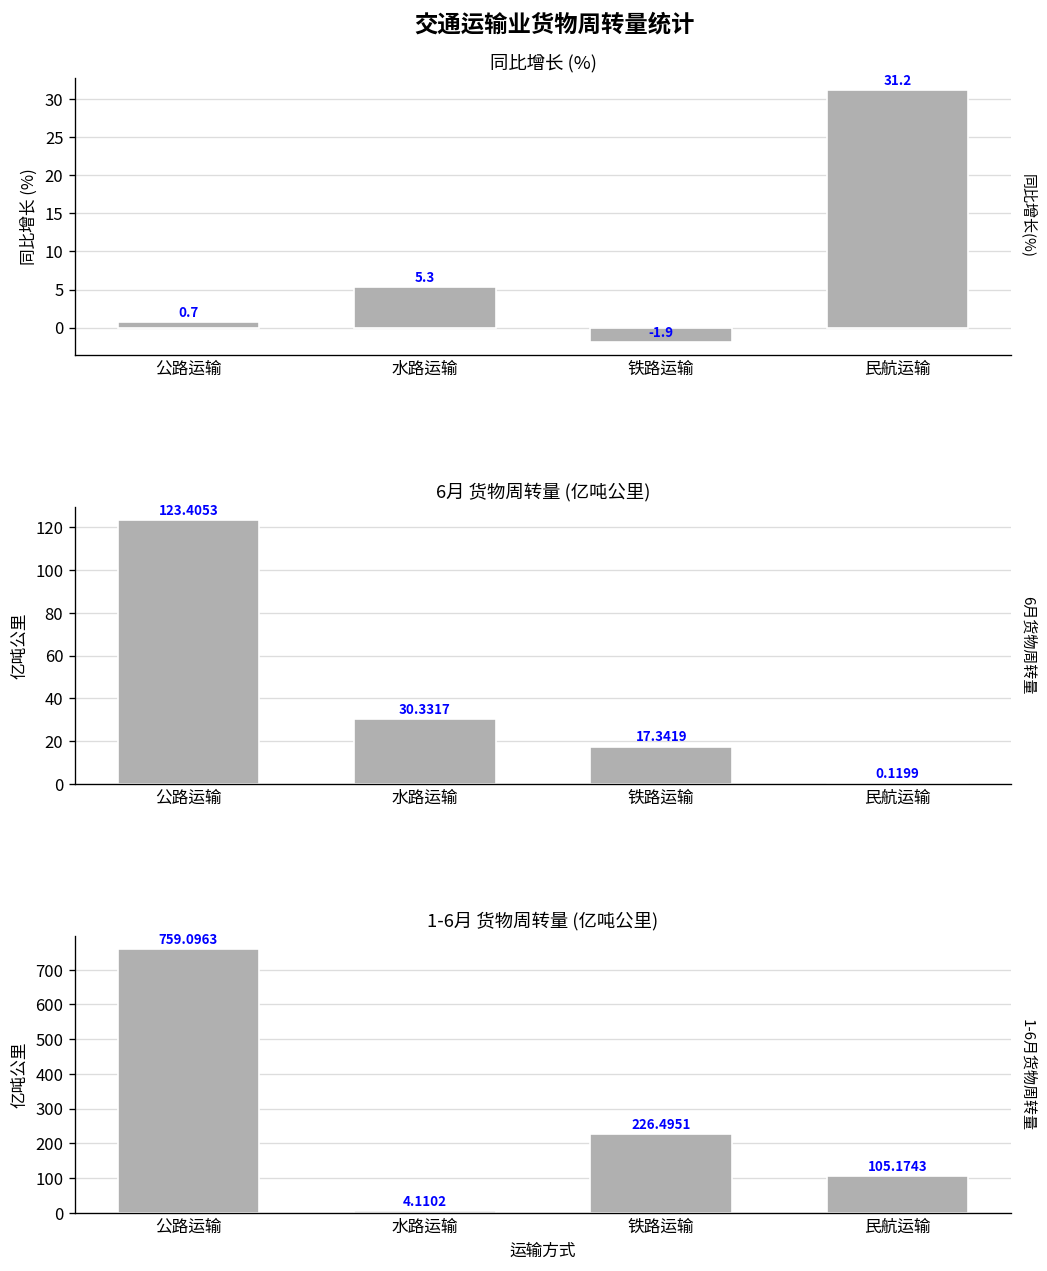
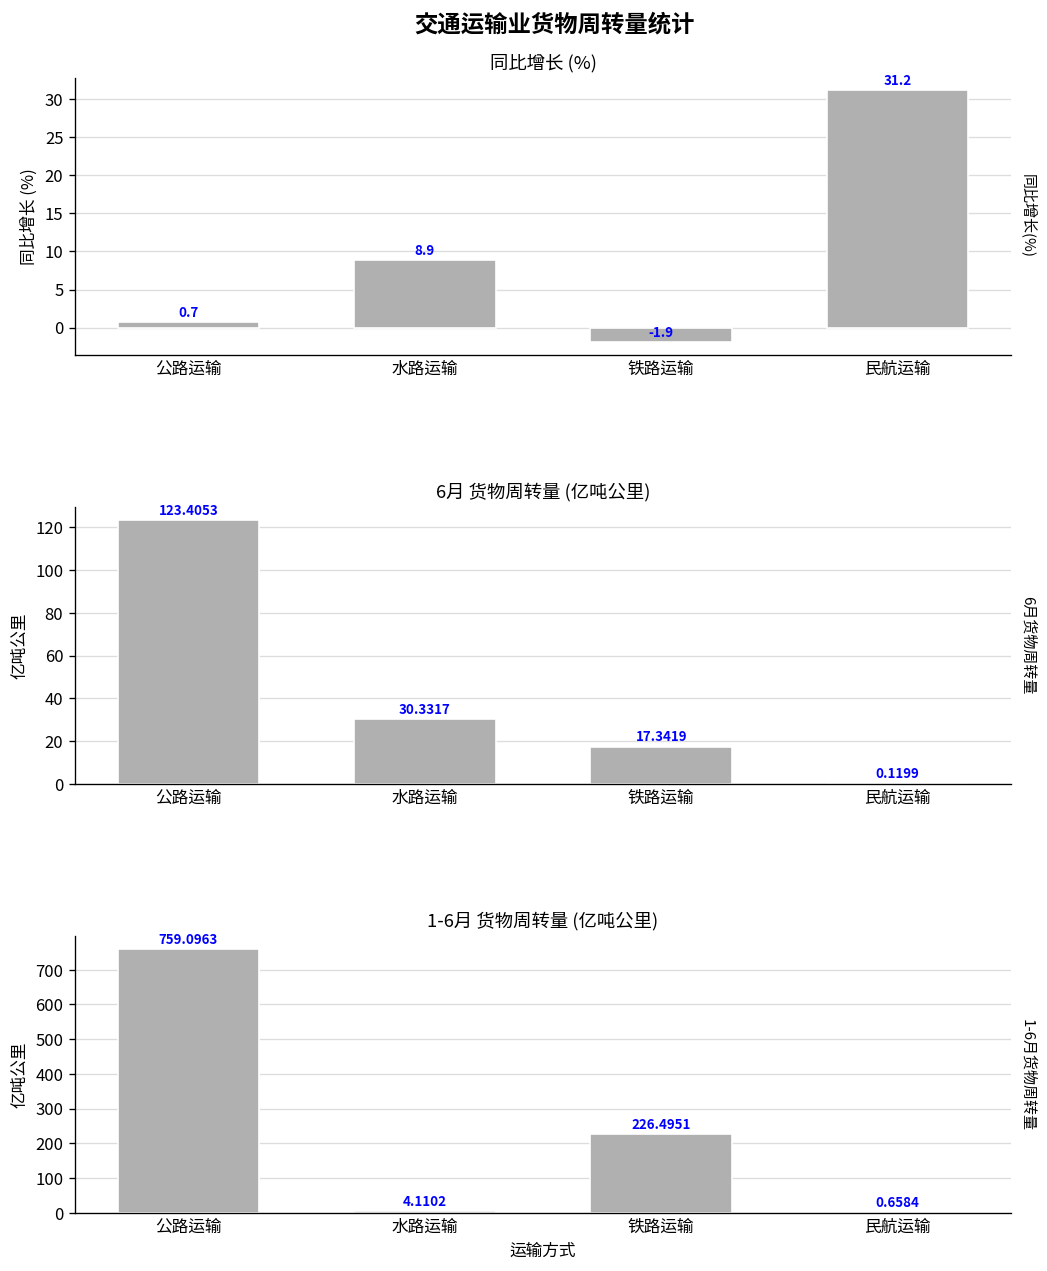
同比增长 (%), 水路运输: 5.3 -> 8.9
1-6月 货物周转量 (亿吨公里), 民航运输: 105.1743 -> 0.6584
